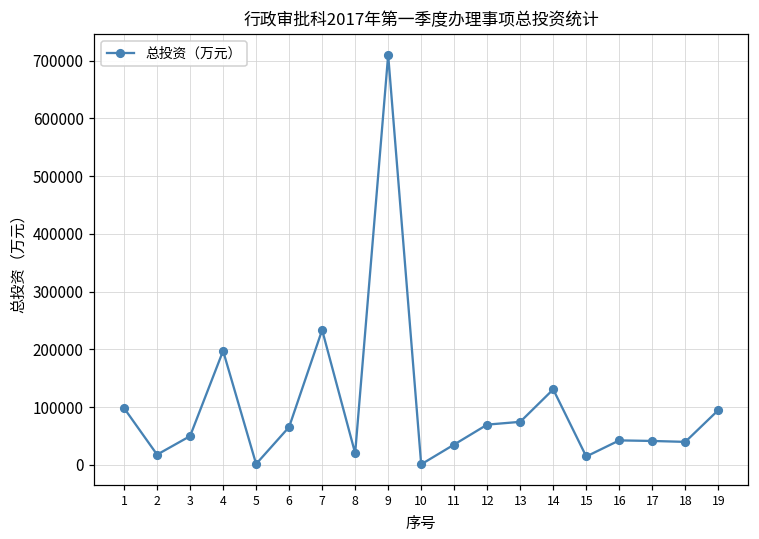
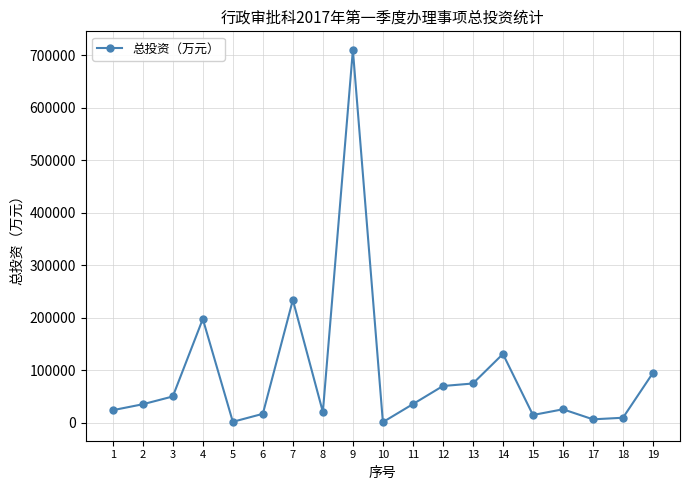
1: 100000 -> 20000
2: 20000 -> 40000
6: 70000 -> 20000
16: 40000 -> 30000
17: 40000 -> 10000
18: 40000 -> 10000
